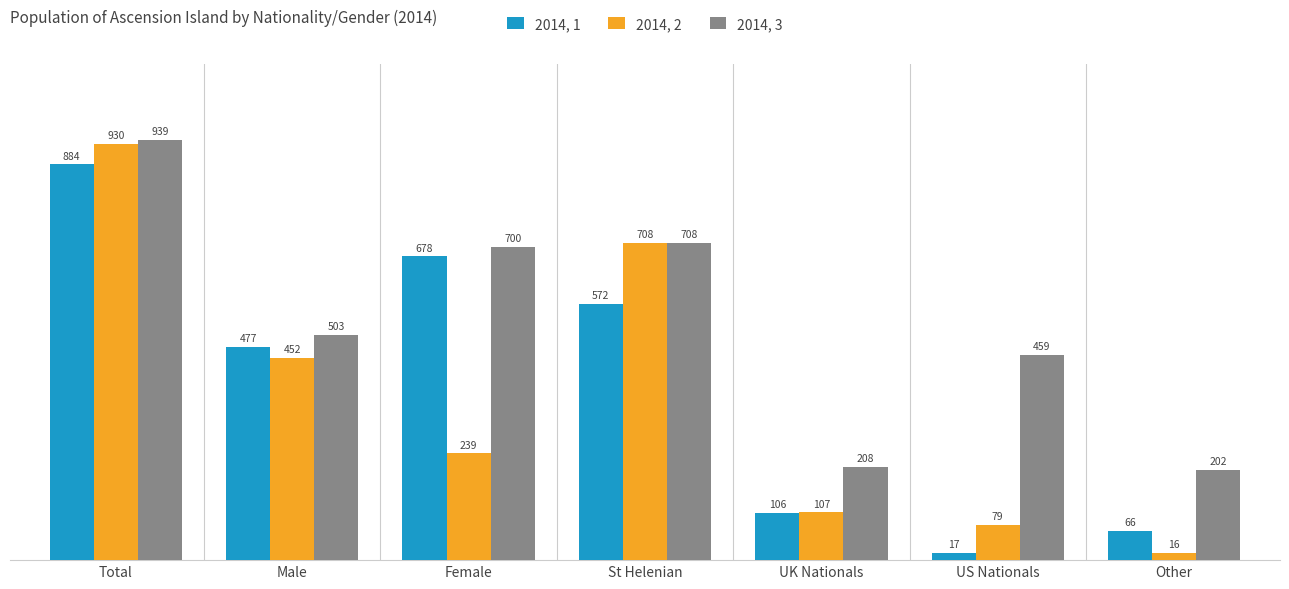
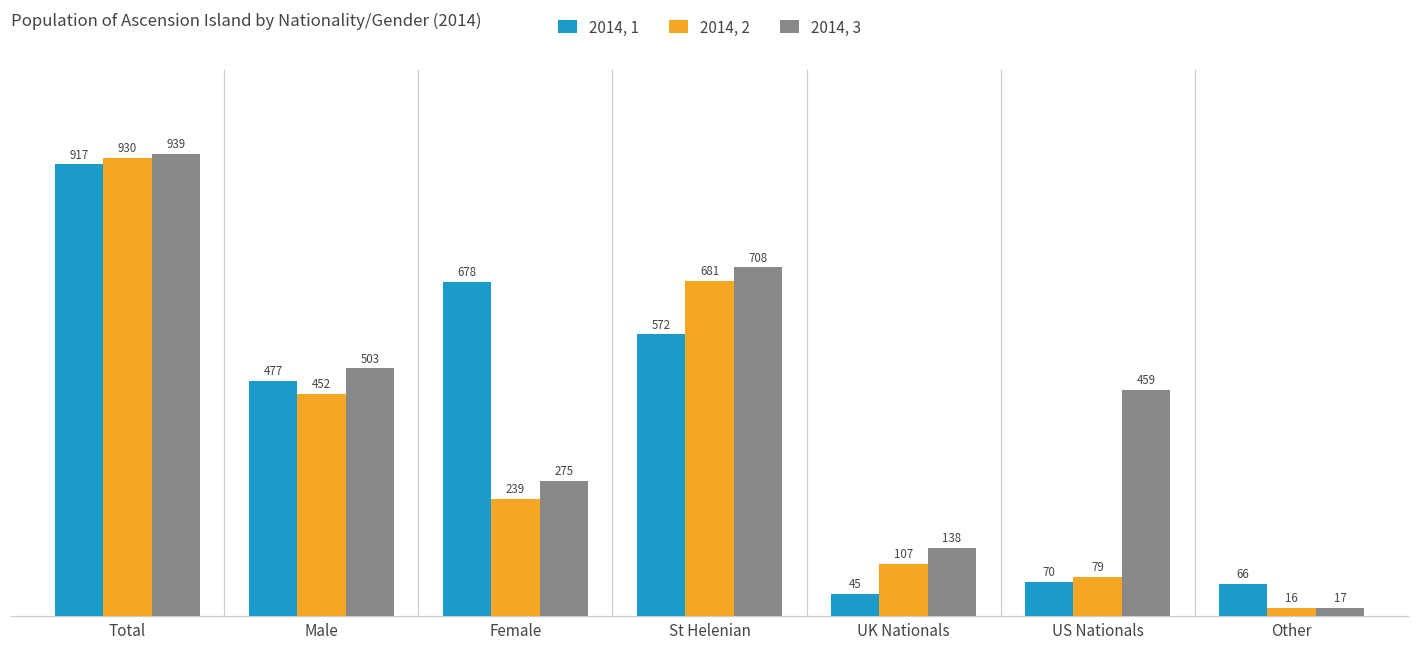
2014, 1, Total: 884 -> 917
2014, 3, Female: 700 -> 275
2014, 2, St Helenian: 708 -> 681
2014, 1, UK Nationals: 106 -> 45
2014, 3, UK Nationals: 208 -> 138
2014, 1, US Nationals: 17 -> 70
2014, 3, Other: 202 -> 17
